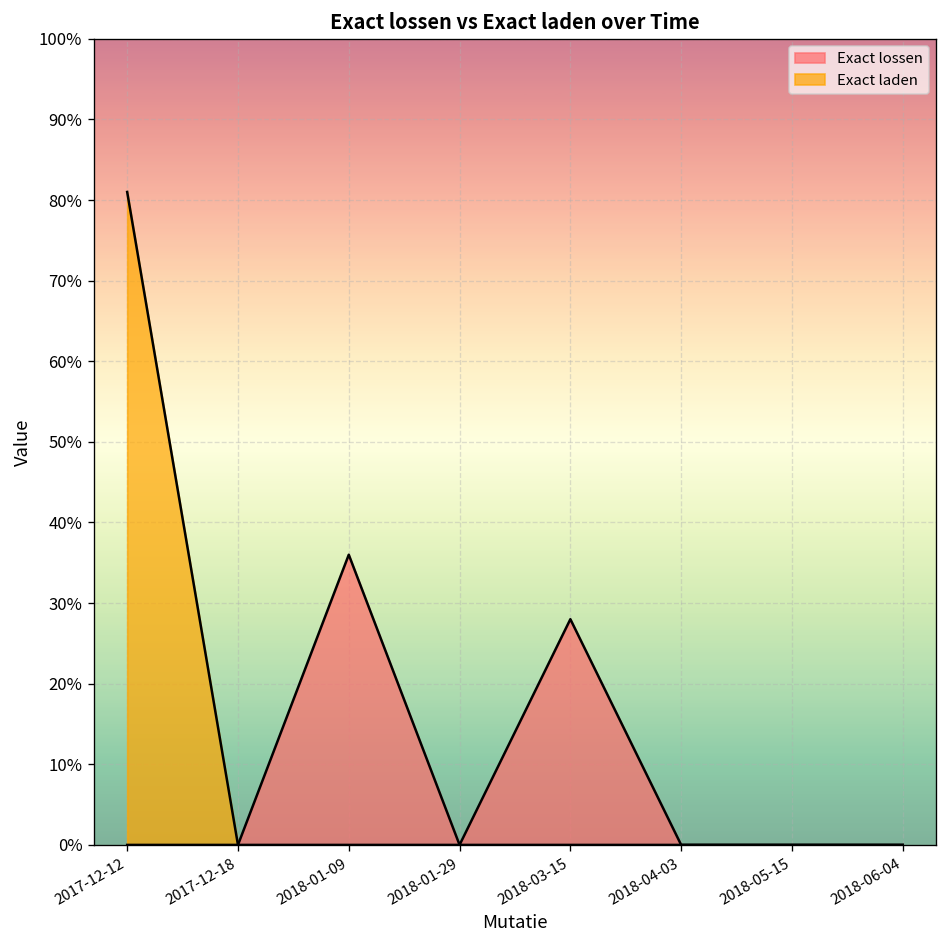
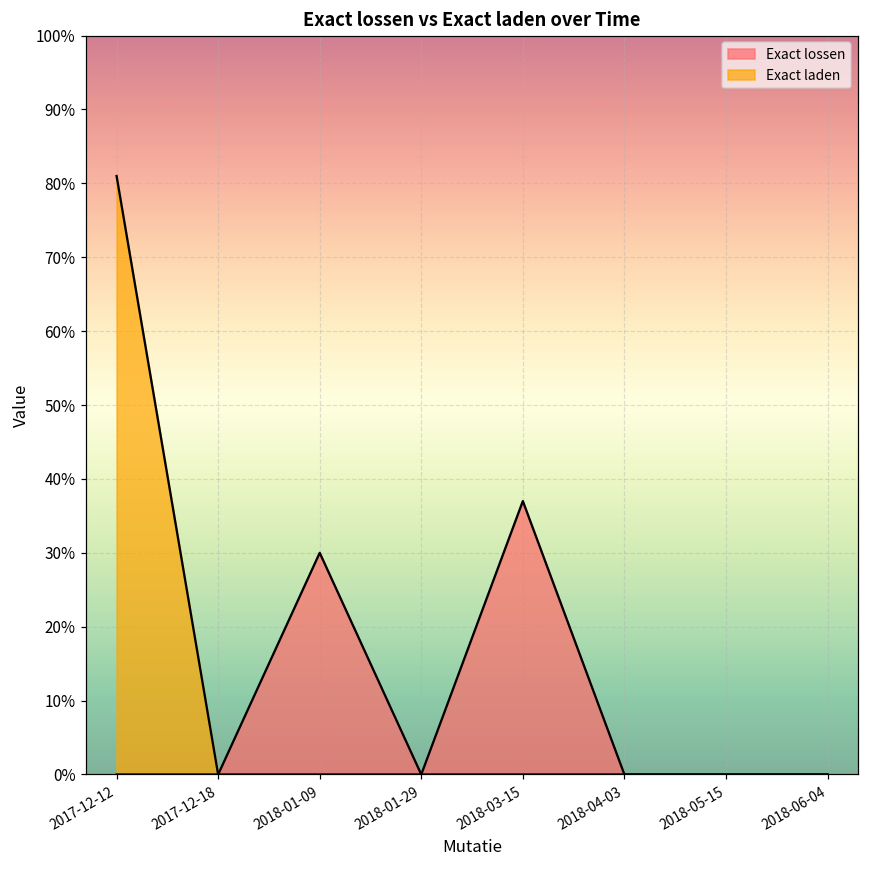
Exact lossen, 2018-01-09: 36% -> 30%
Exact lossen, 2018-03-15: 28% -> 37%
